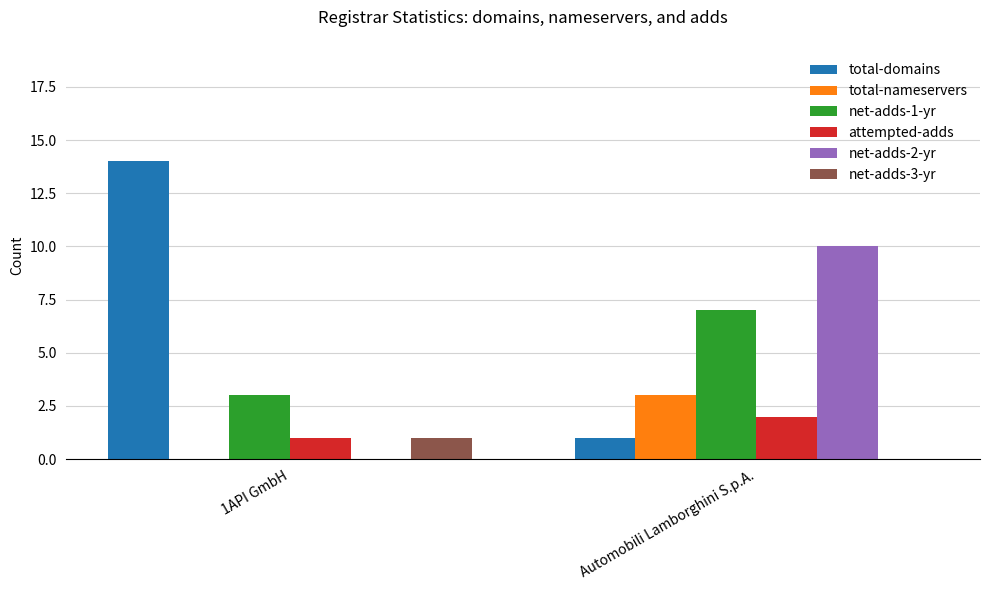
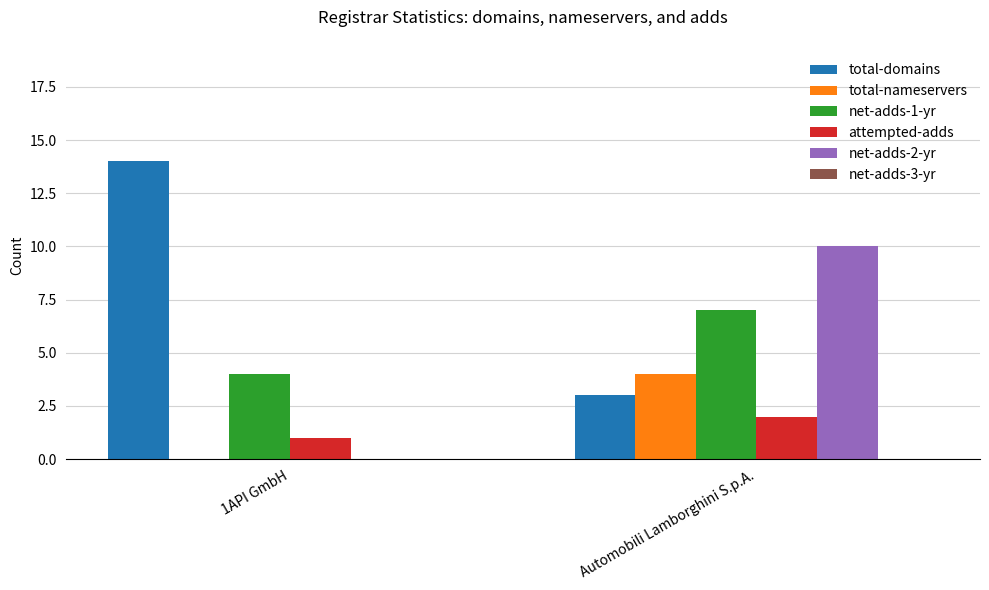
net-adds-1-yr, 1API GmbH: 3 -> 4
net-adds-3-yr, 1API GmbH: 1 -> 0
total-domains, Automobili Lamborghini S.p.A.: 1 -> 3
total-nameservers, Automobili Lamborghini S.p.A.: 3 -> 4
